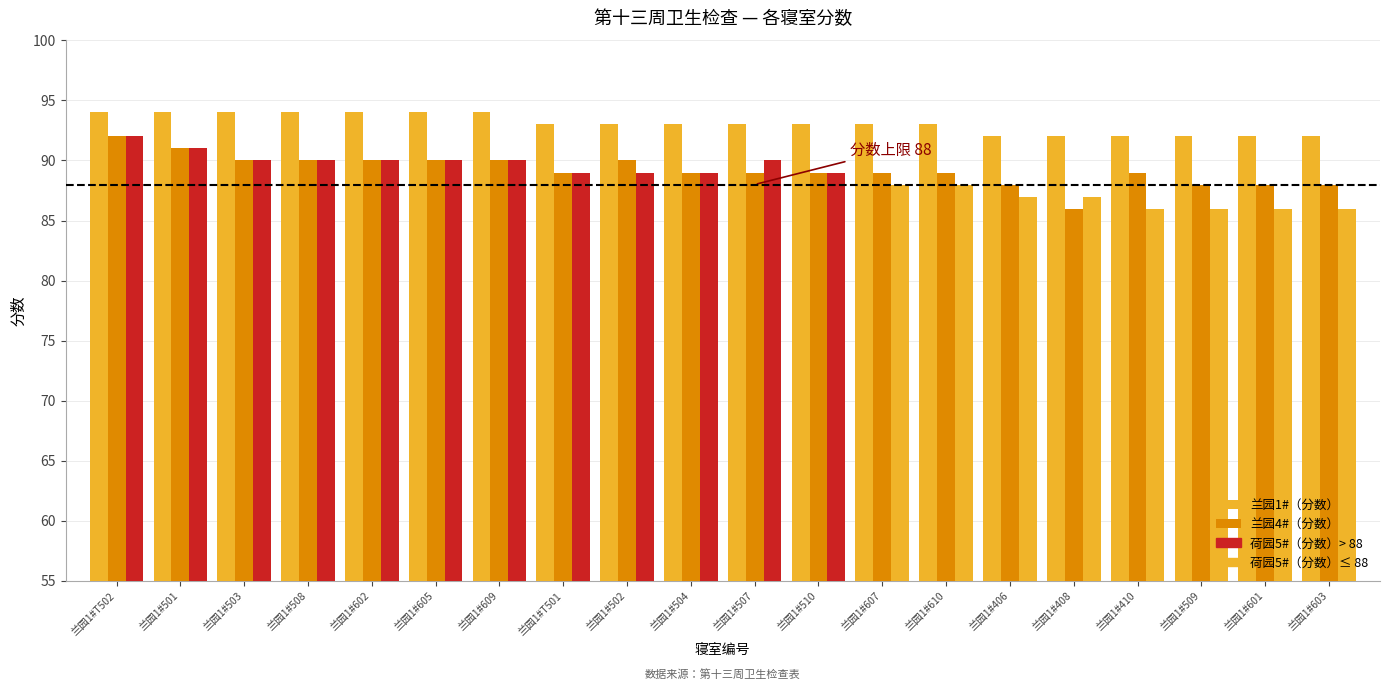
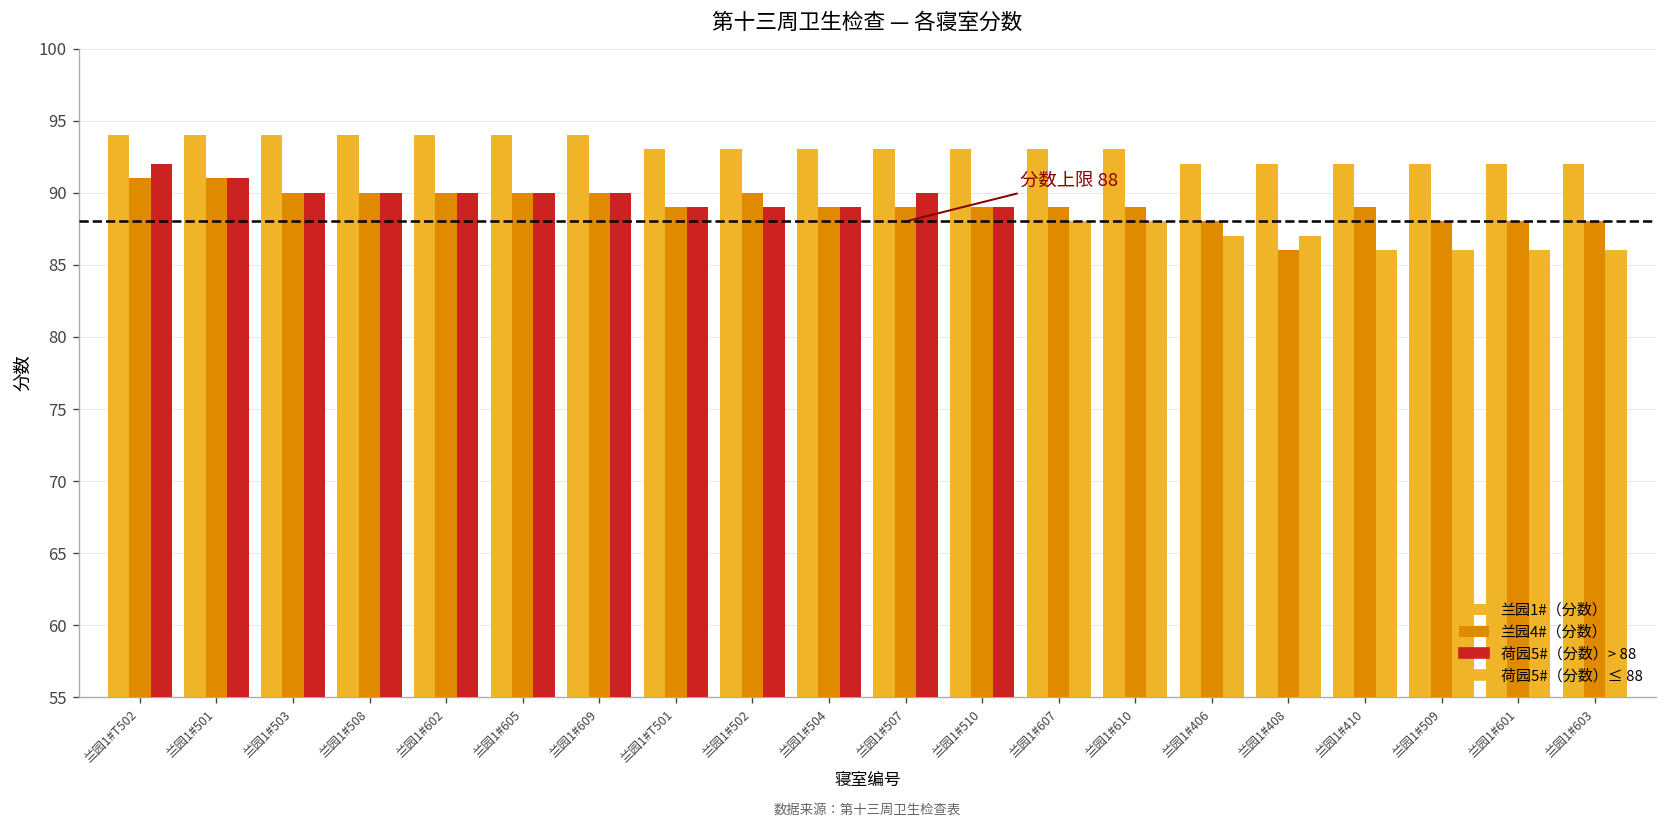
兰园4#（分数）, 兰园1#T502: 92 -> 91
